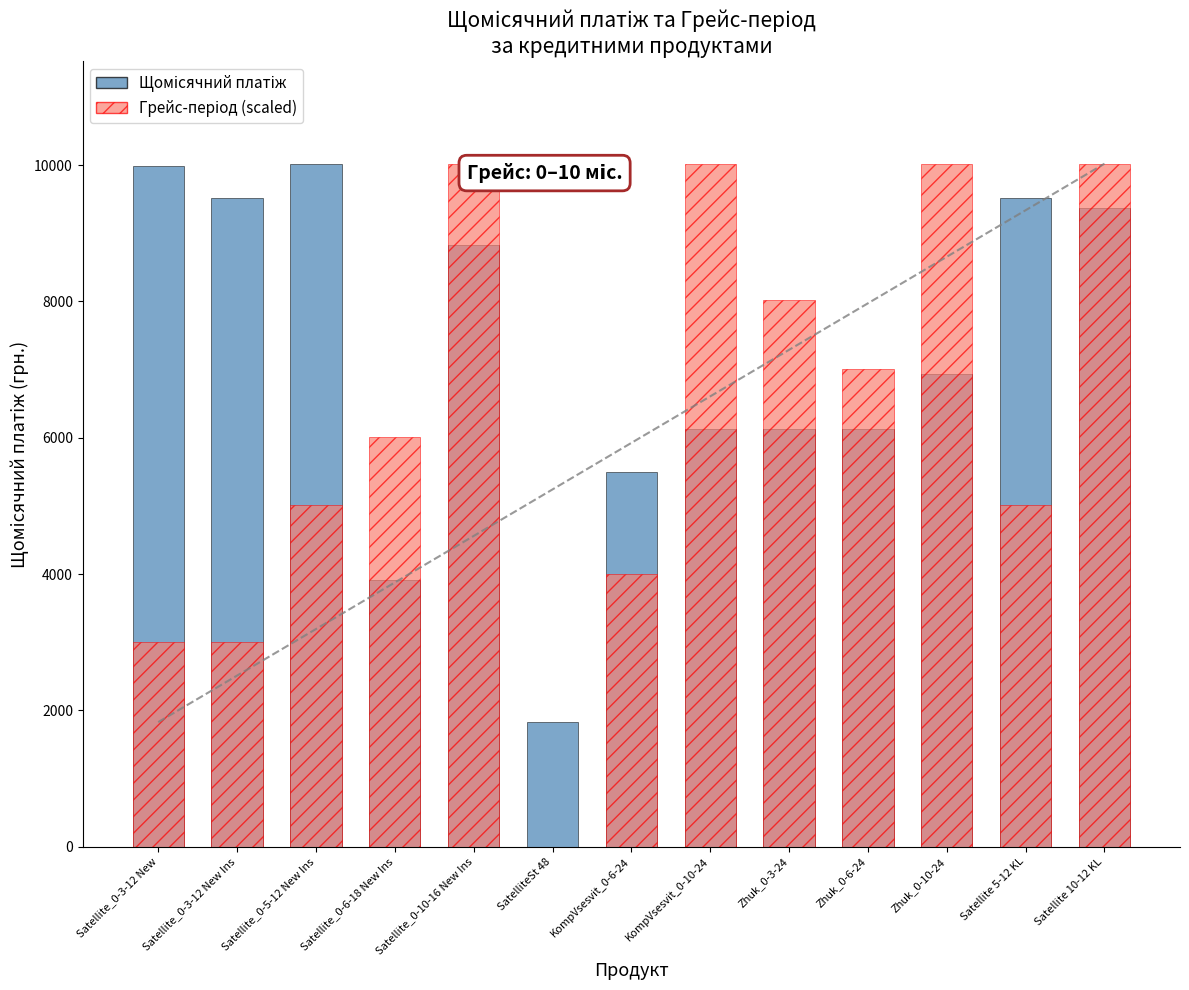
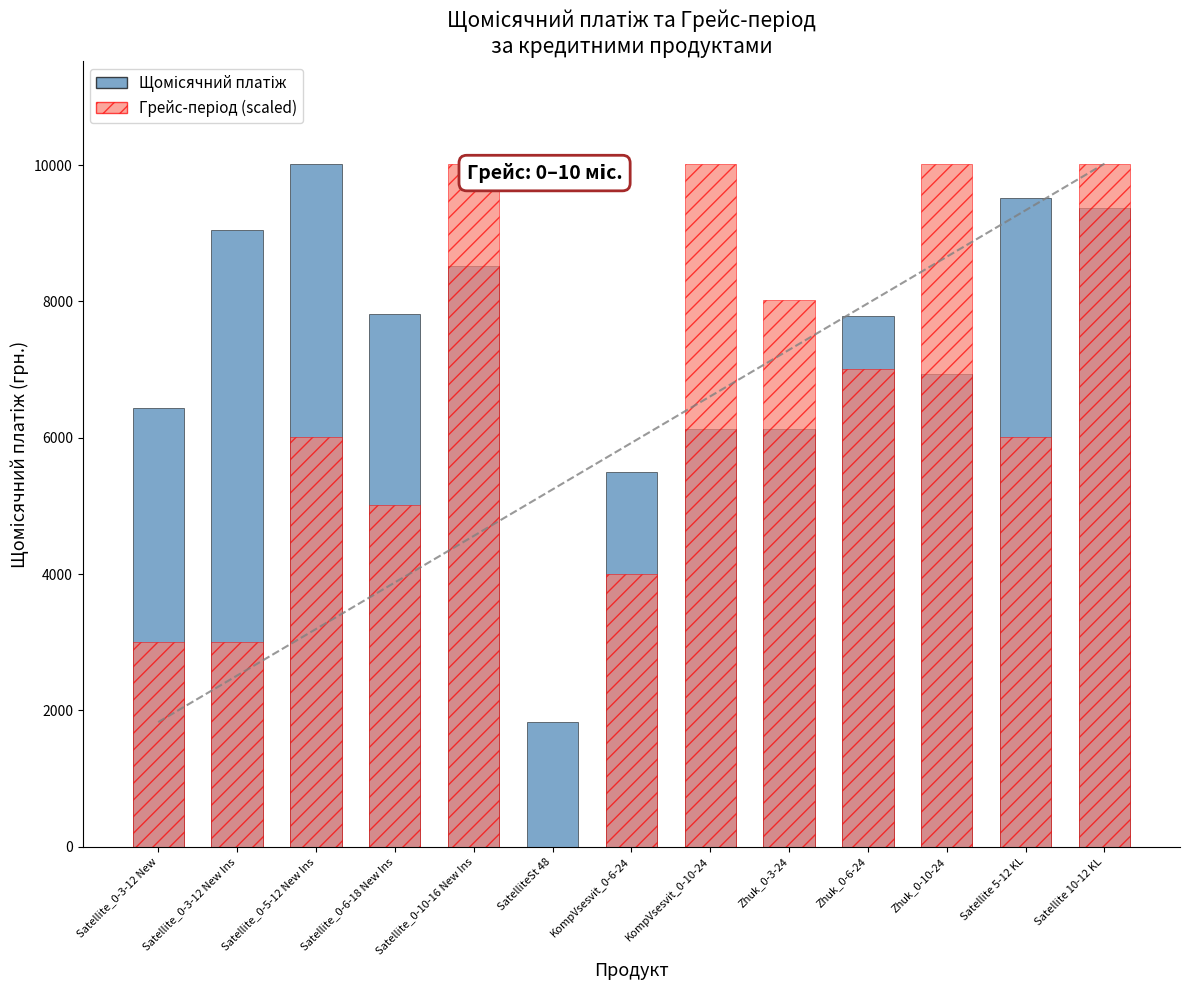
Щомісячний платіж, Satellite_0-3-12 New: 10000 -> 6400
Щомісячний платіж, Satellite_0-3-12 New Ins: 9500 -> 9100
Грейс-період (scaled), Satellite_0-5-12 New Ins: 5000 -> 6000
Щомісячний платіж, Satellite_0-6-18 New Ins: 3900 -> 7800
Грейс-період (scaled), Satellite_0-6-18 New Ins: 6000 -> 5000
Щомісячний платіж, Satellite_0-10-16 New Ins: 8800 -> 8500
Щомісячний платіж, Zhuk_0-6-24: 6100 -> 7800
Грейс-період (scaled), Satellite 5-12 KL: 5000 -> 6000
